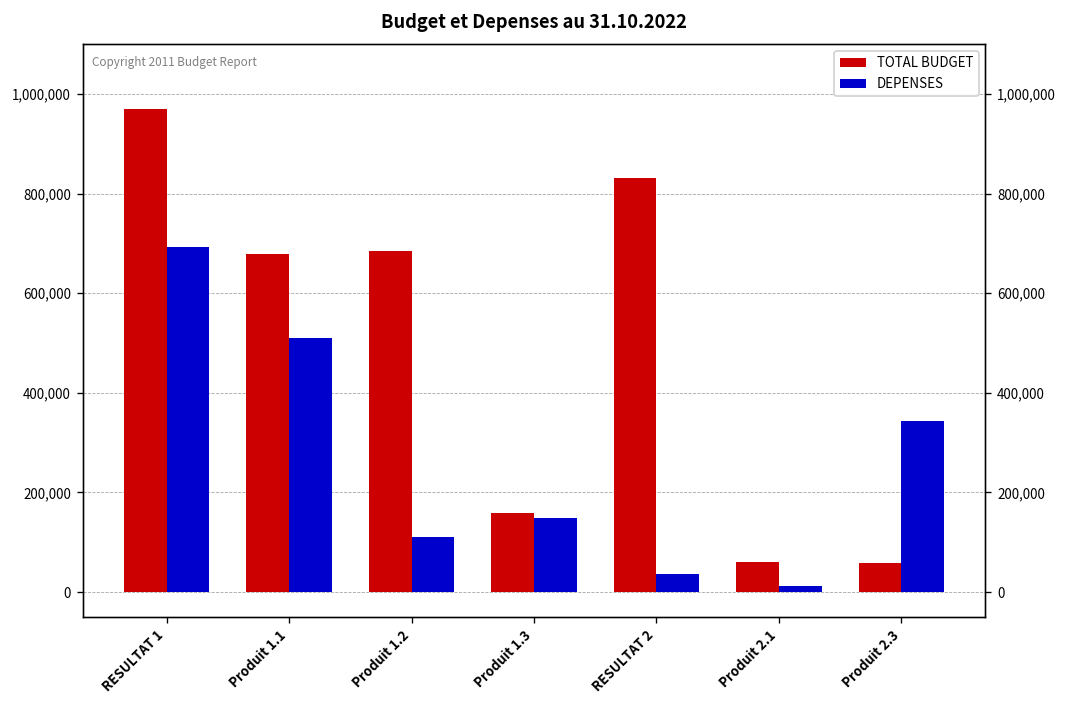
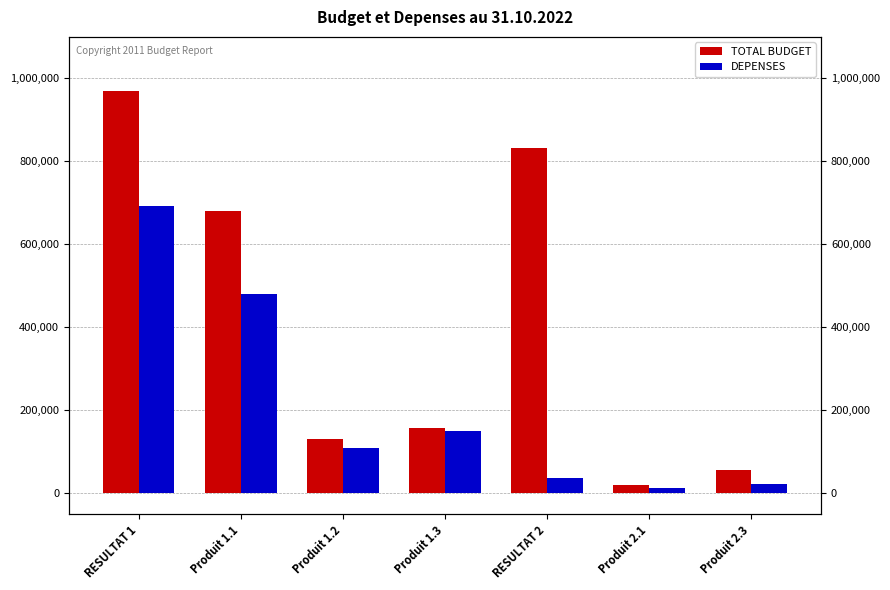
DEPENSES, Produit 1.1: 510,000 -> 480,000
TOTAL BUDGET, Produit 1.2: 690,000 -> 130,000
TOTAL BUDGET, Produit 2.1: 60,000 -> 20,000
DEPENSES, Produit 2.3: 340,000 -> 20,000
